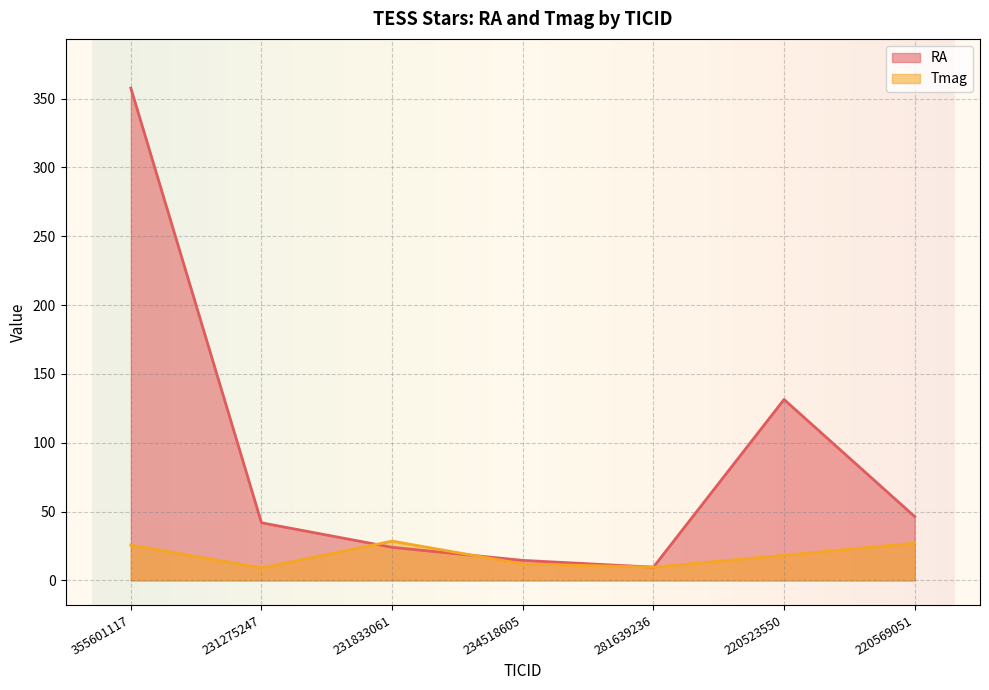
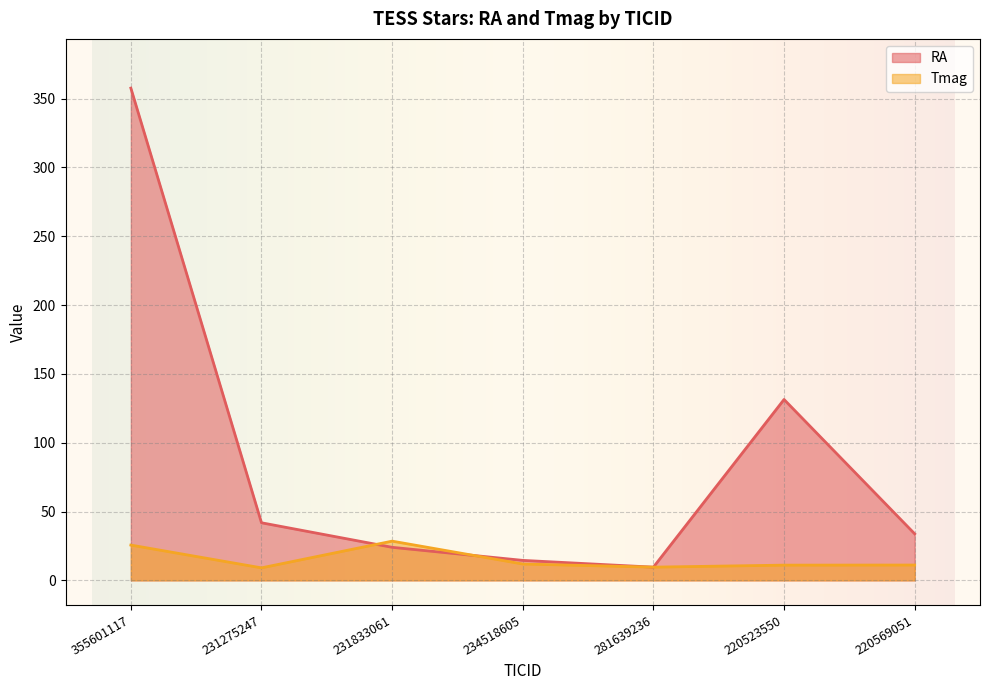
Tmag, 220523550: 18 -> 11
RA, 220569051: 46 -> 34
Tmag, 220569051: 27 -> 11
